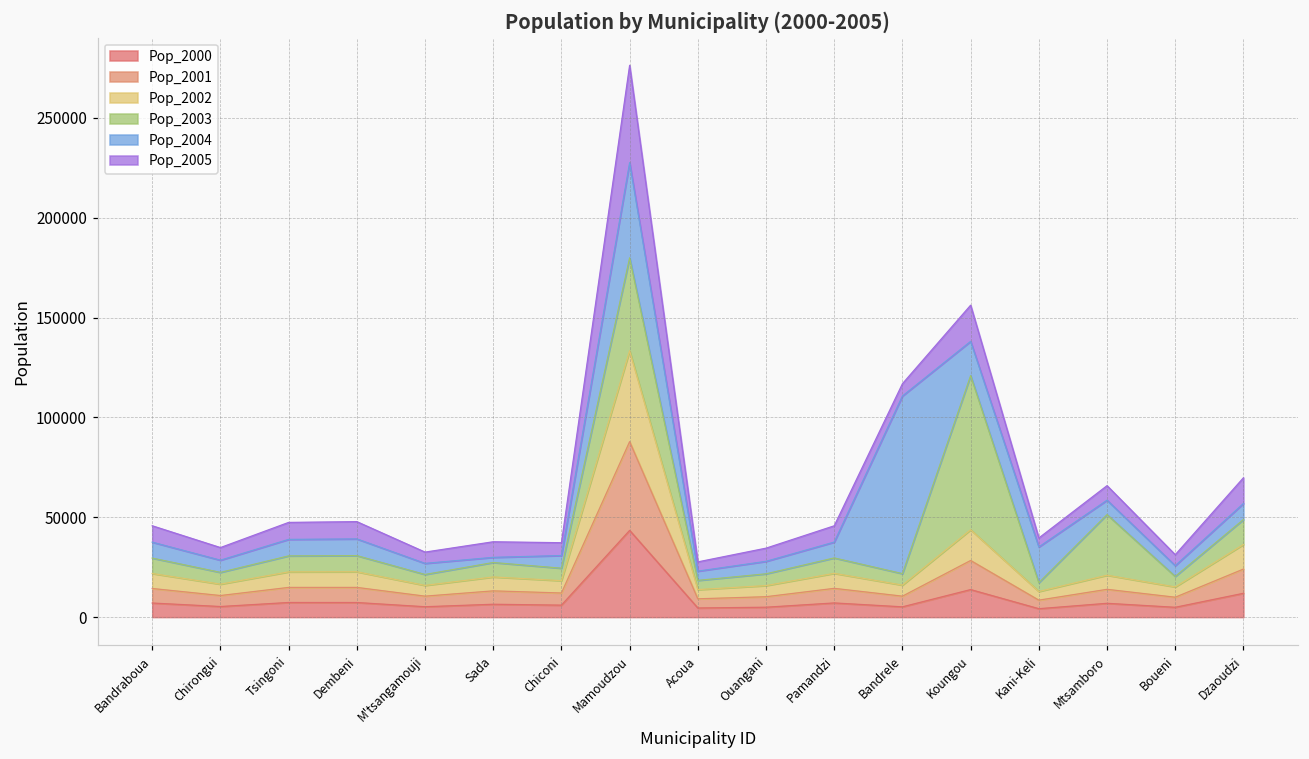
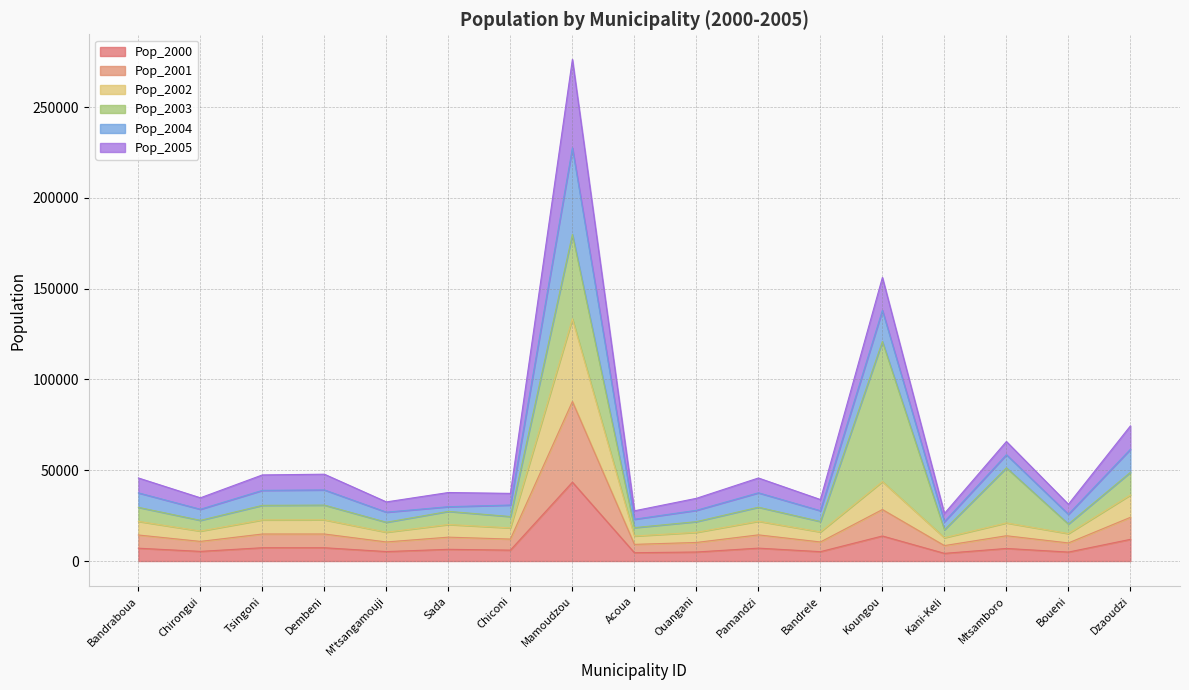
Pop_2004, Bandrele: 89000 -> 6000
Pop_2004, Kani-Keli: 18000 -> 4000
Pop_2004, Dzaoudzi: 8000 -> 13000
